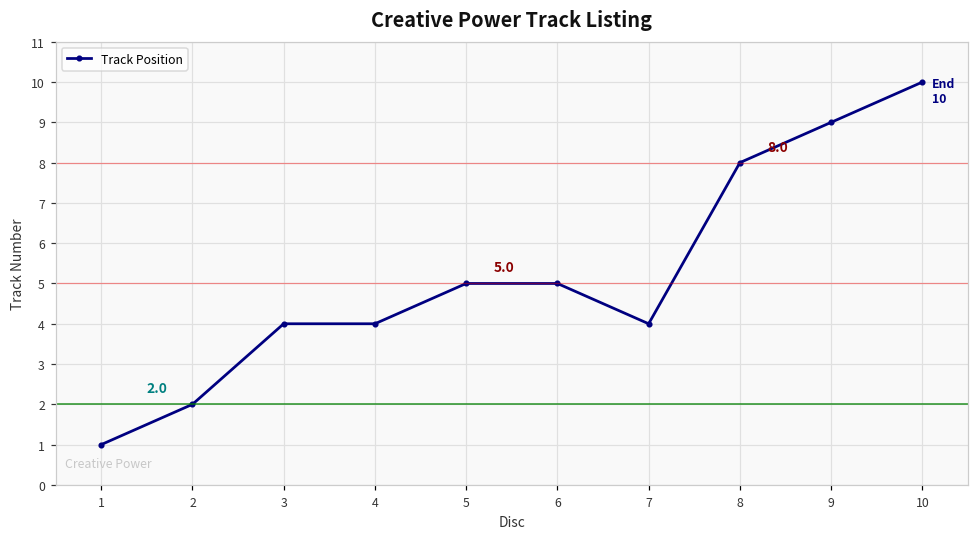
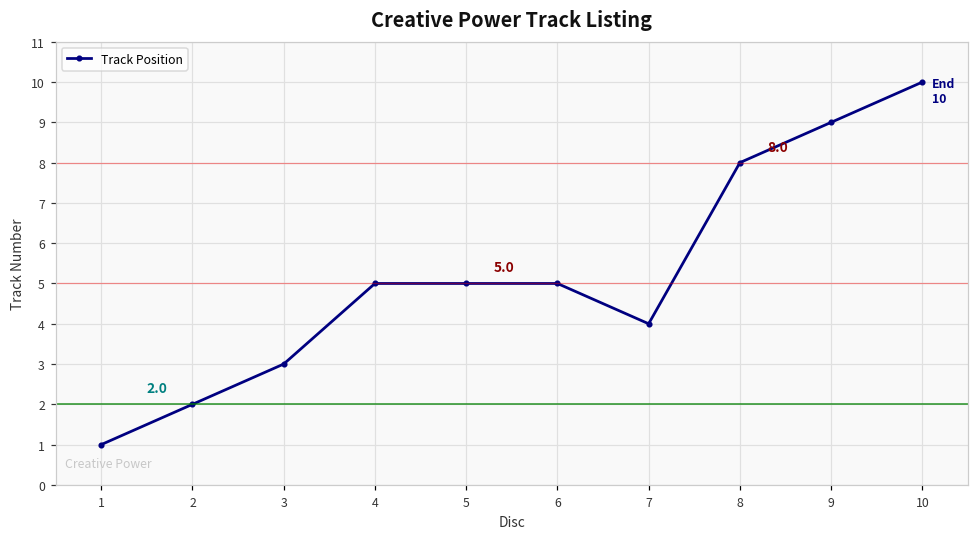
3: 4 -> 3
4: 4 -> 5
